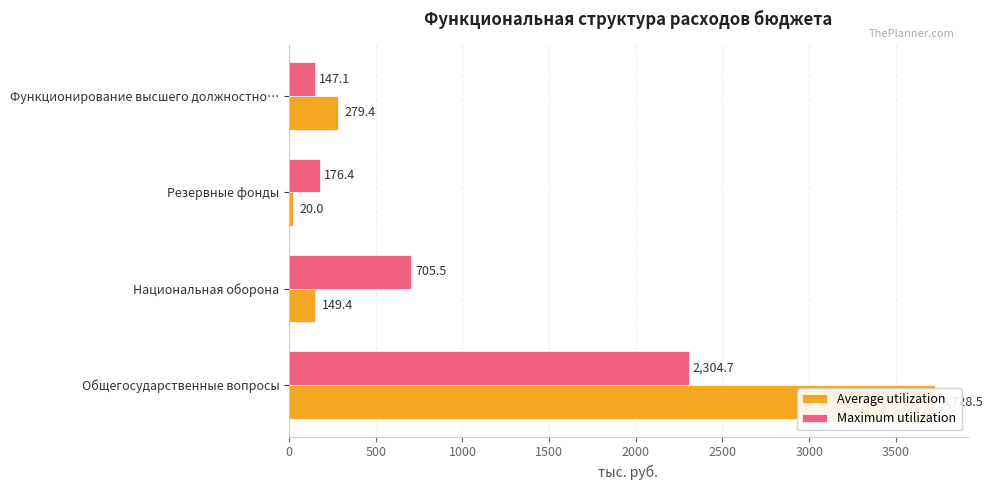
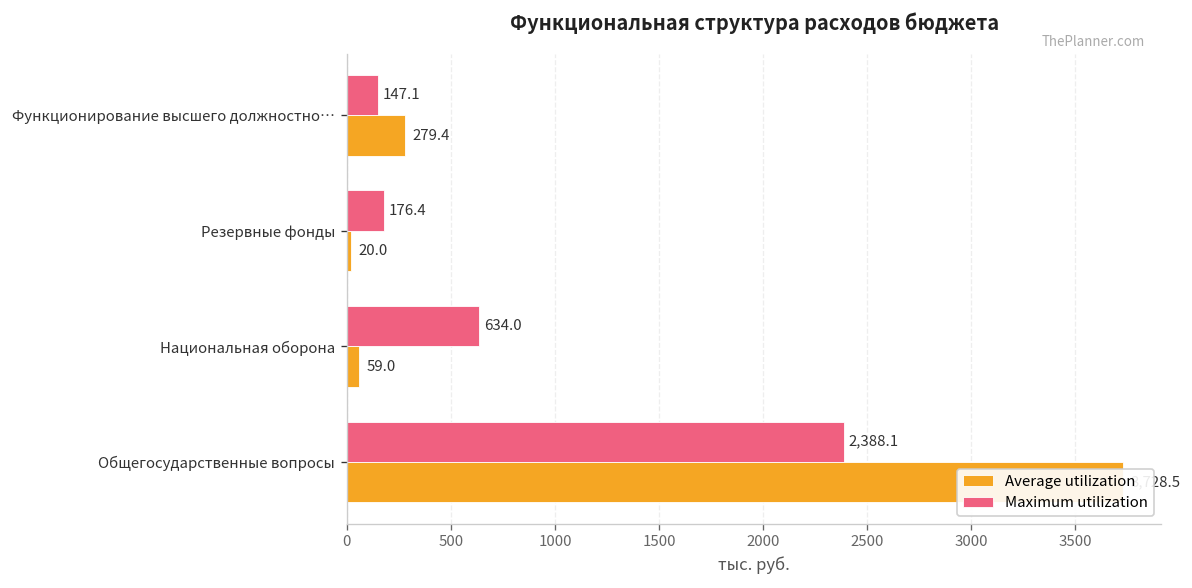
Maximum utilization, Национальная оборона: 705.5 -> 634.0
Average utilization, Национальная оборона: 149.4 -> 59.0
Maximum utilization, Общегосударственные вопросы: 2,304.7 -> 2,388.1
